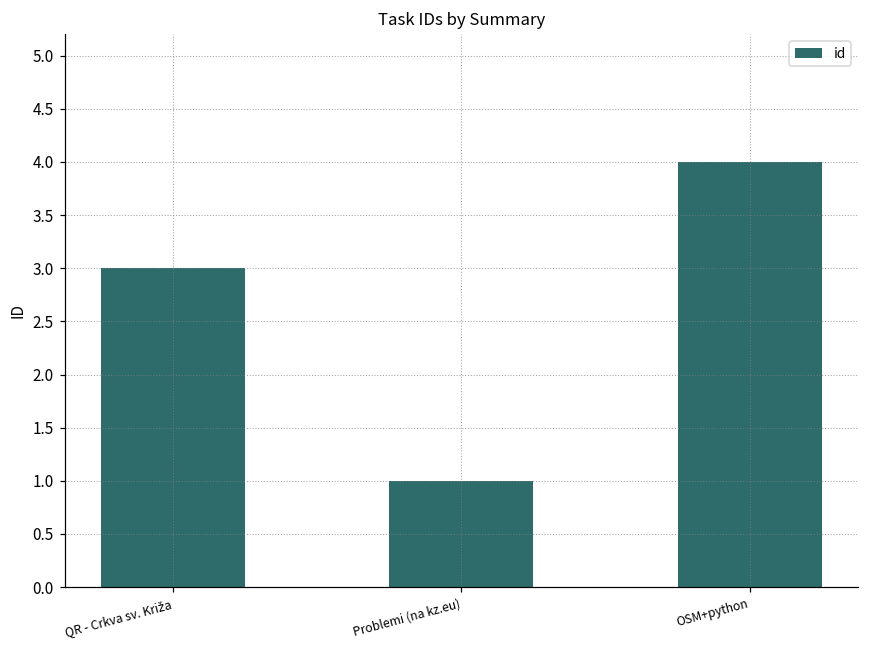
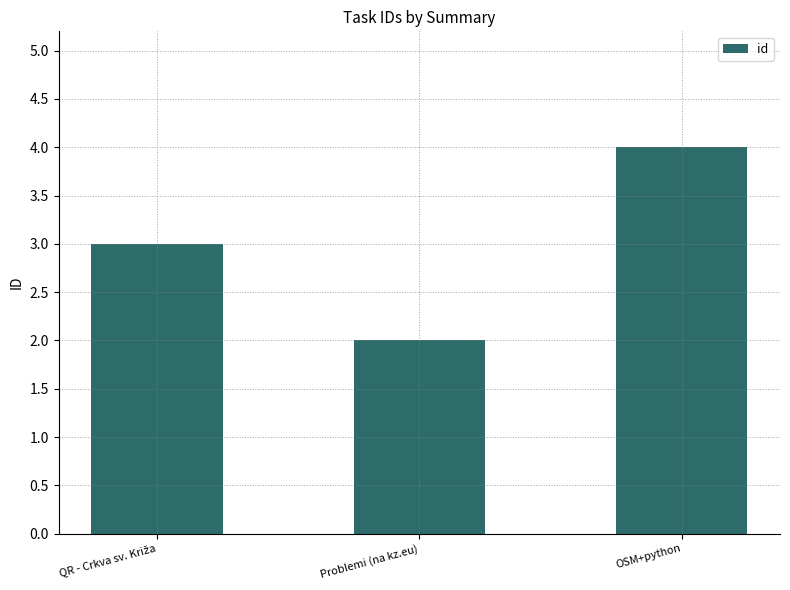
Problemi (na kz.eu): 1 -> 2
